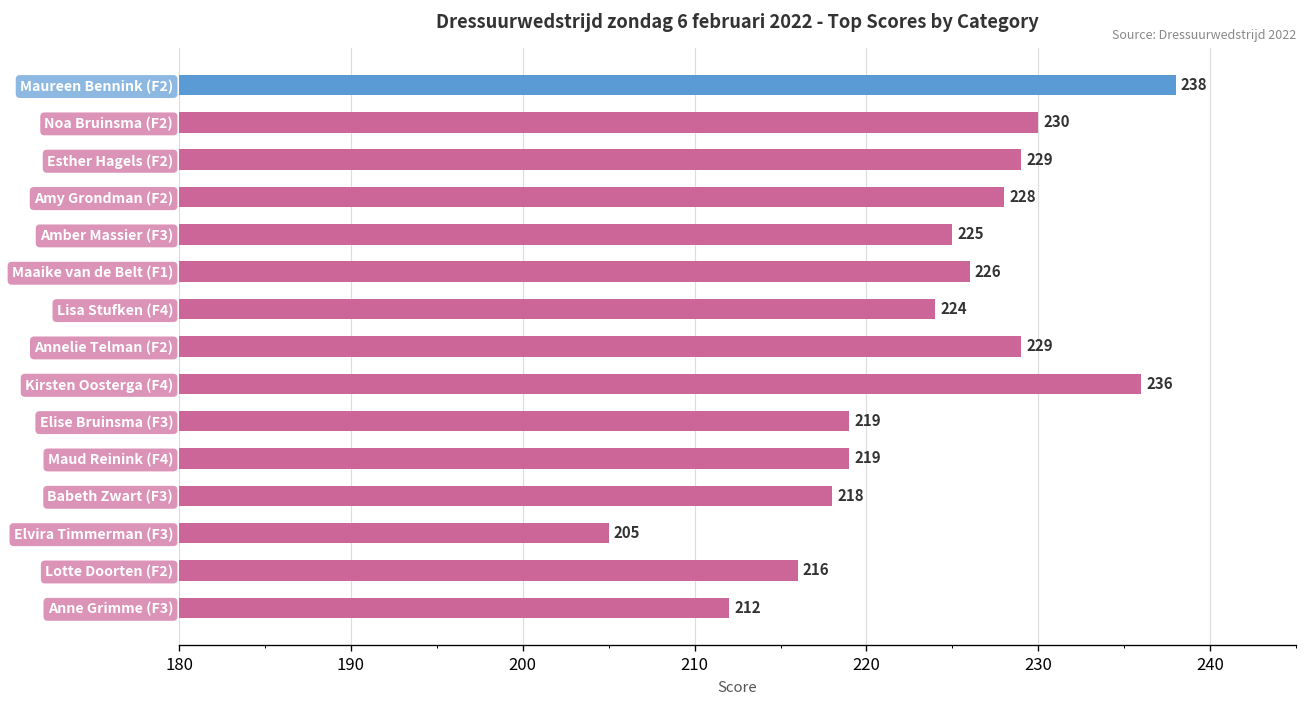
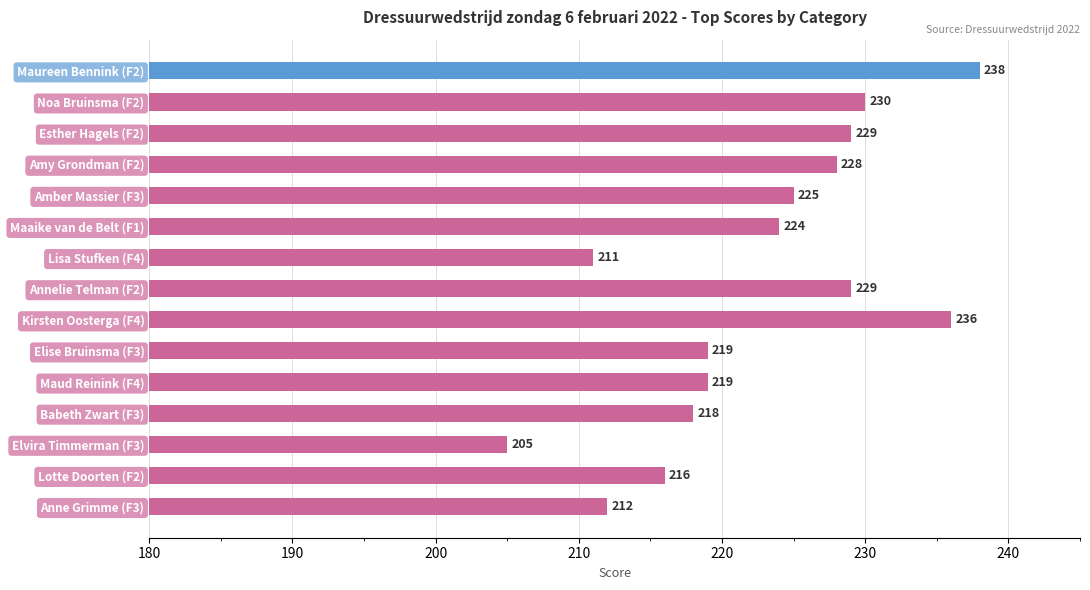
Maaike van de Belt (F1): 226 -> 224
Lisa Stufken (F4): 224 -> 211
